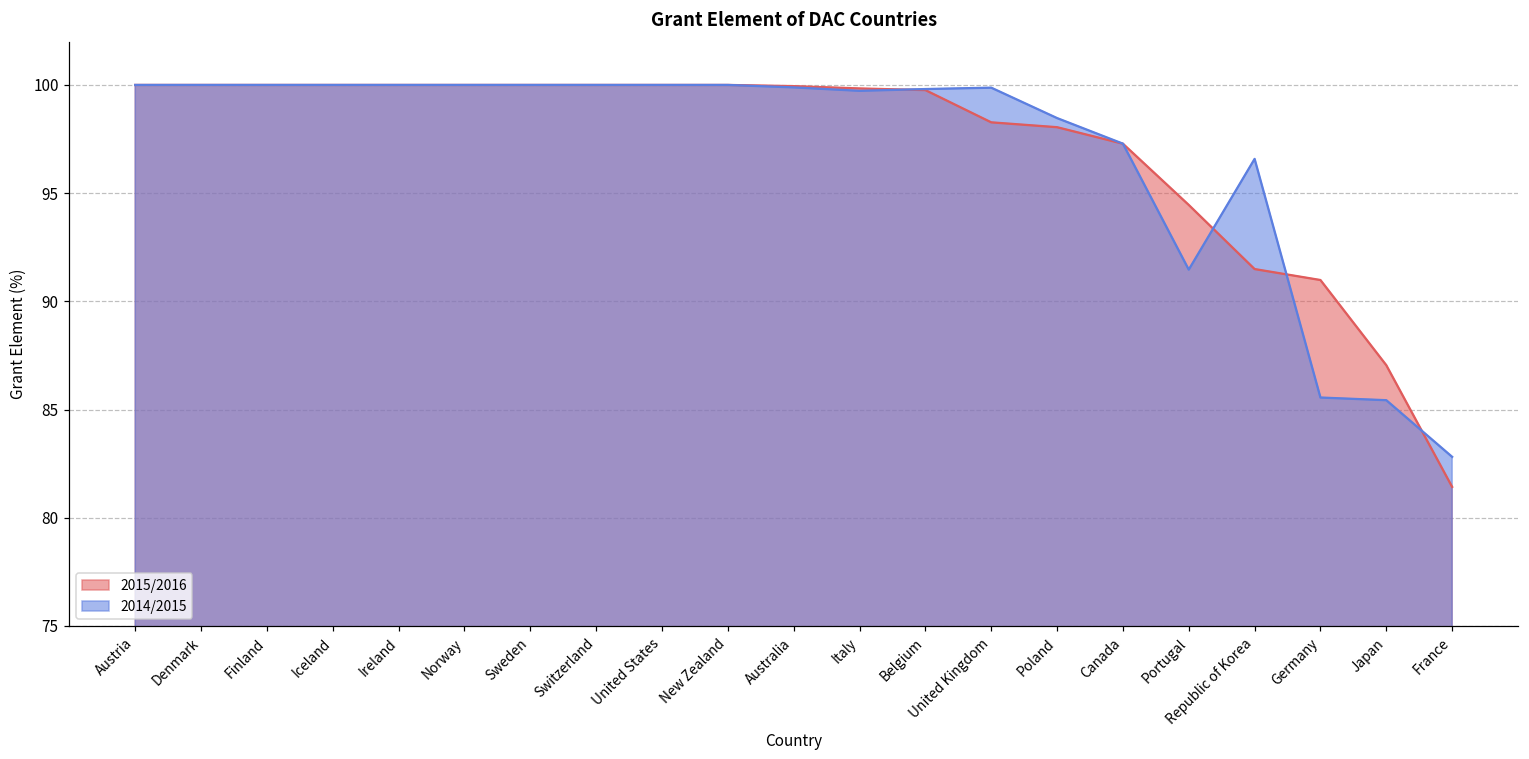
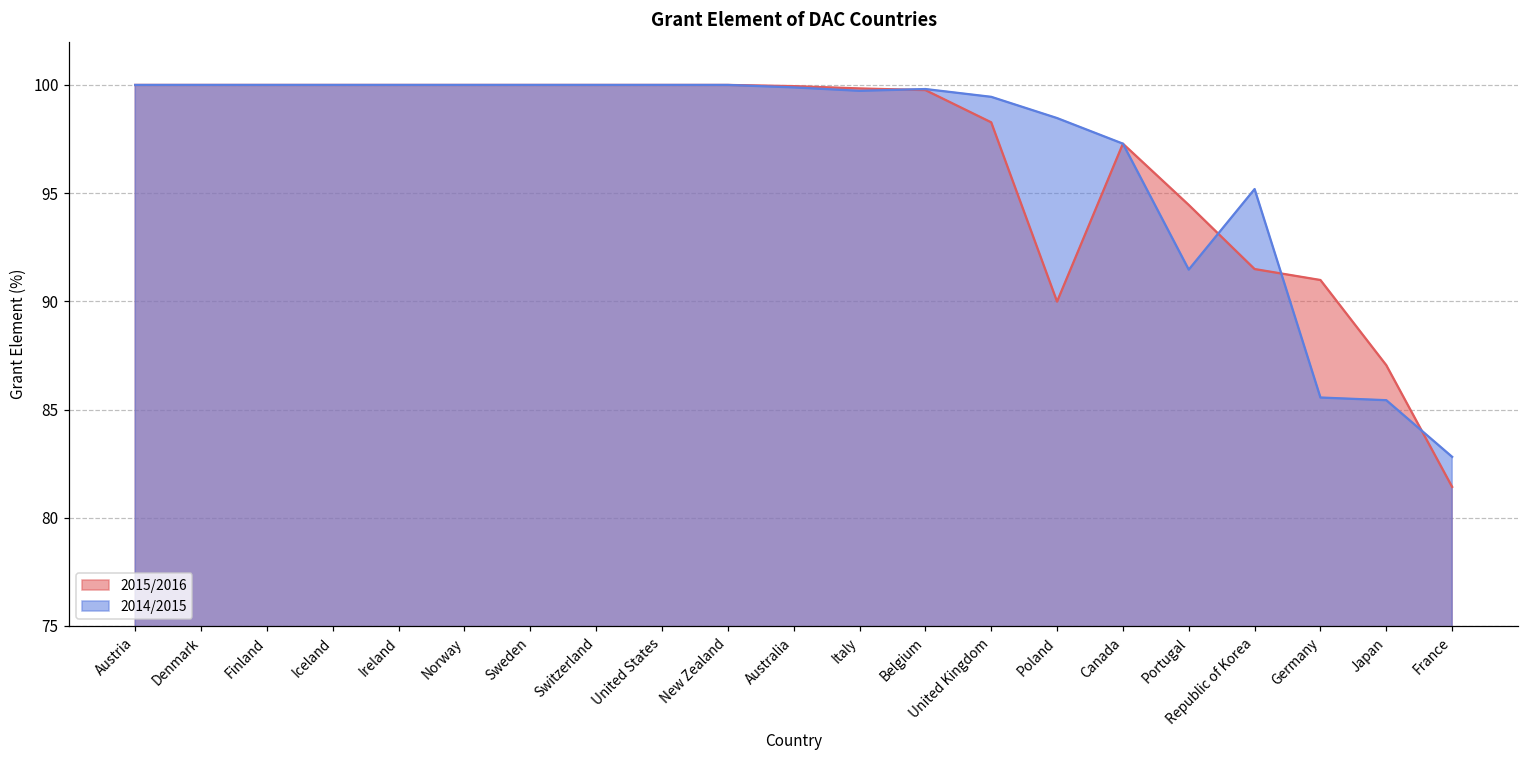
2014/2015, United Kingdom: 99.9 -> 99.5
2015/2016, Poland: 98.0 -> 90.0
2014/2015, Republic of Korea: 96.6 -> 95.2
